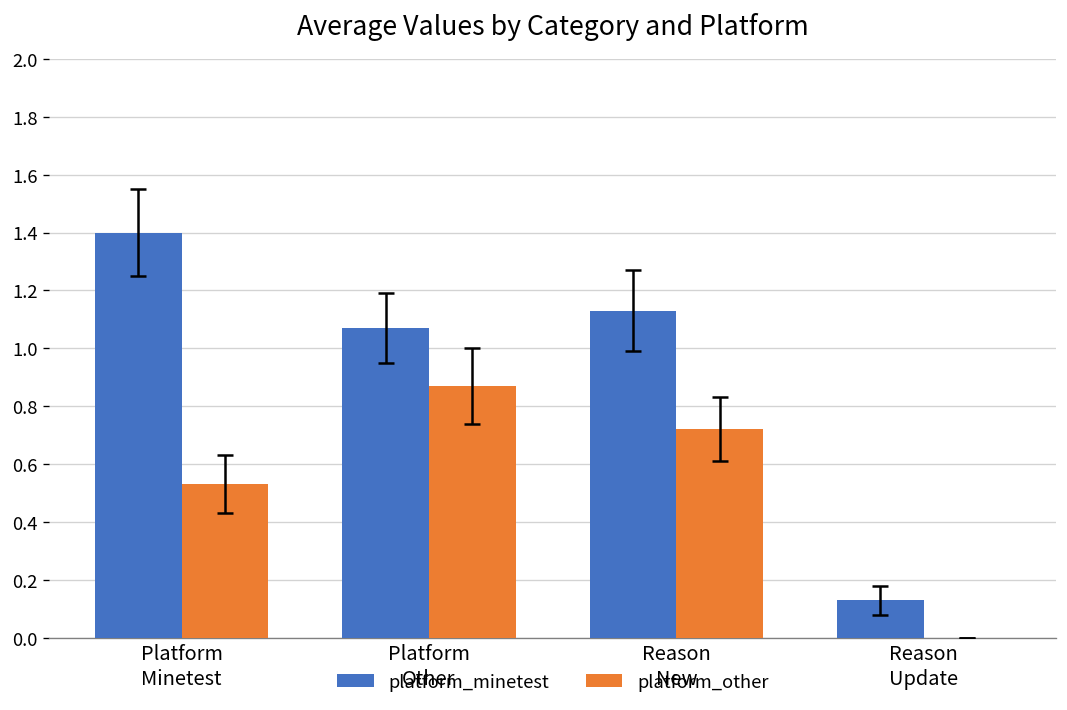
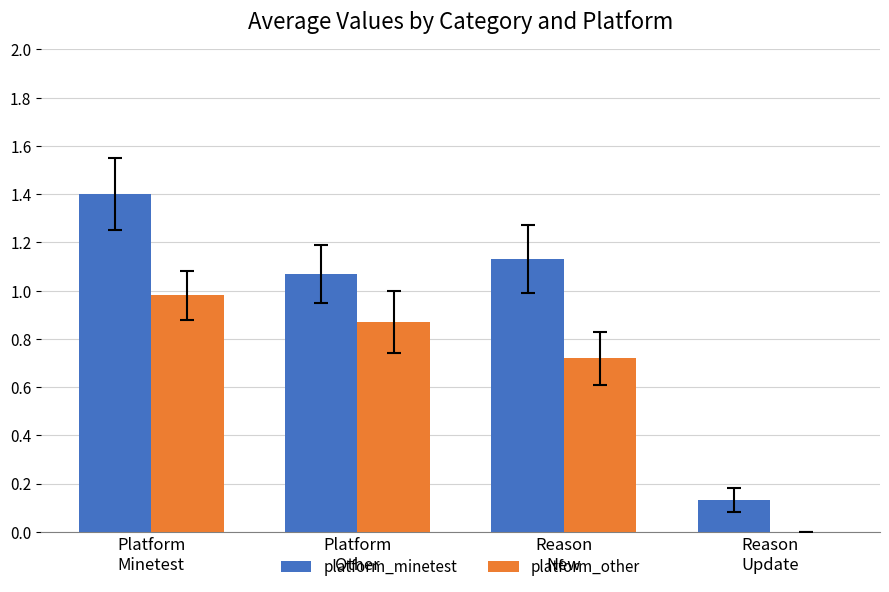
platform_other, Platform Minetest: 0.53 -> 0.98
